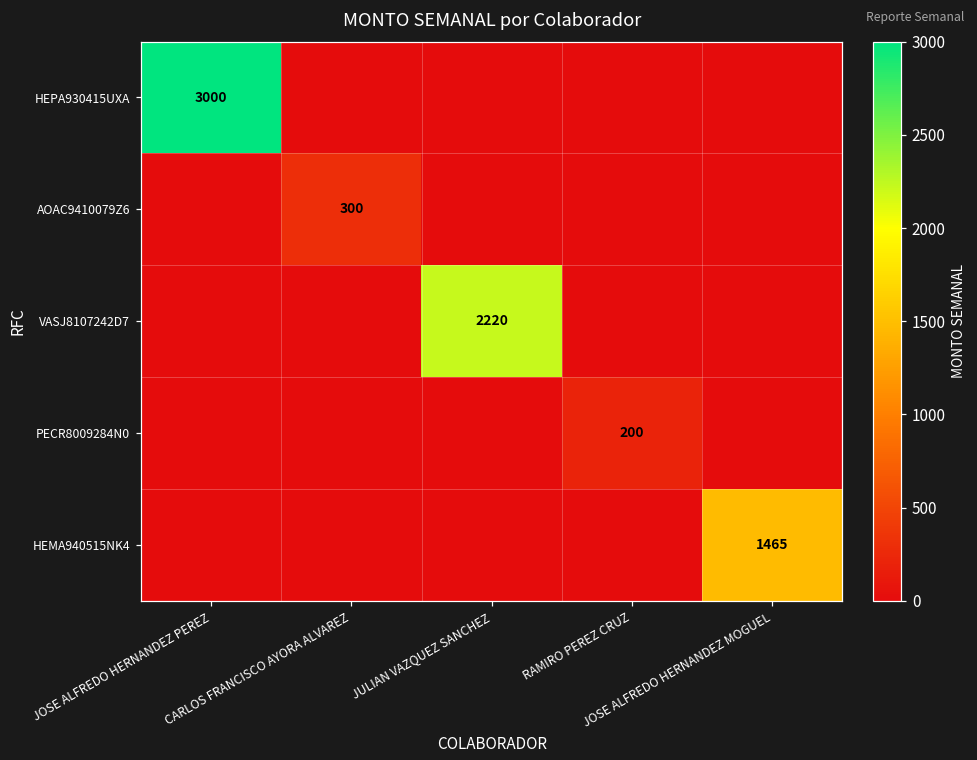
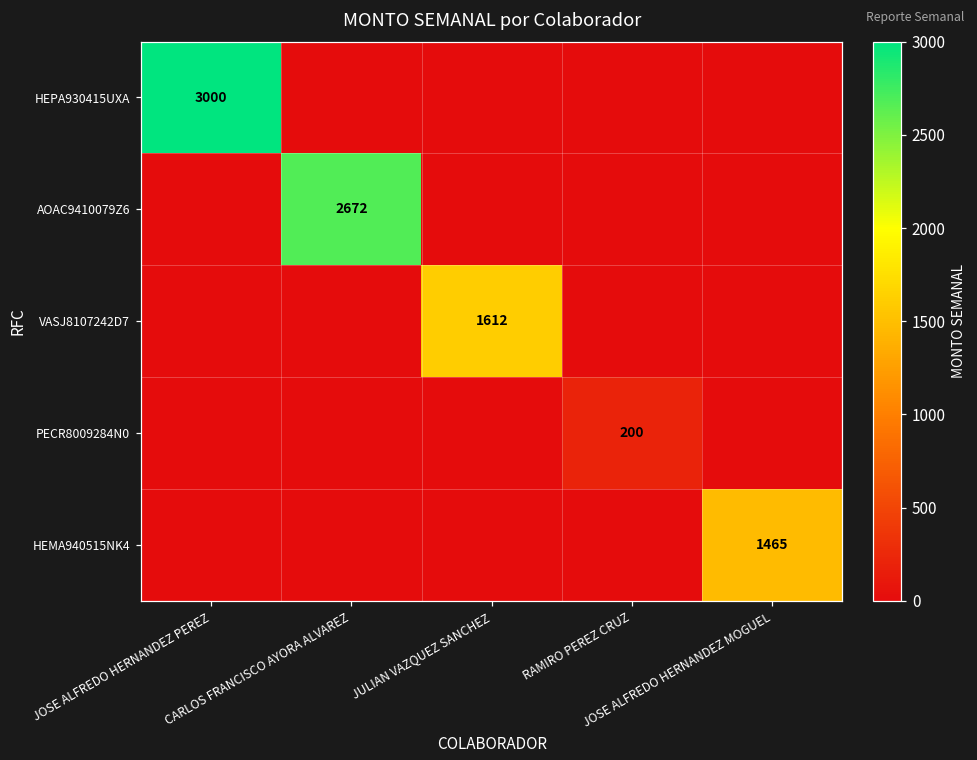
AOAC9410079Z6, CARLOS FRANCISCO AYORA ALVAREZ: 300 -> 2672
VASJ8107242D7, JULIAN VAZQUEZ SANCHEZ: 2220 -> 1612
